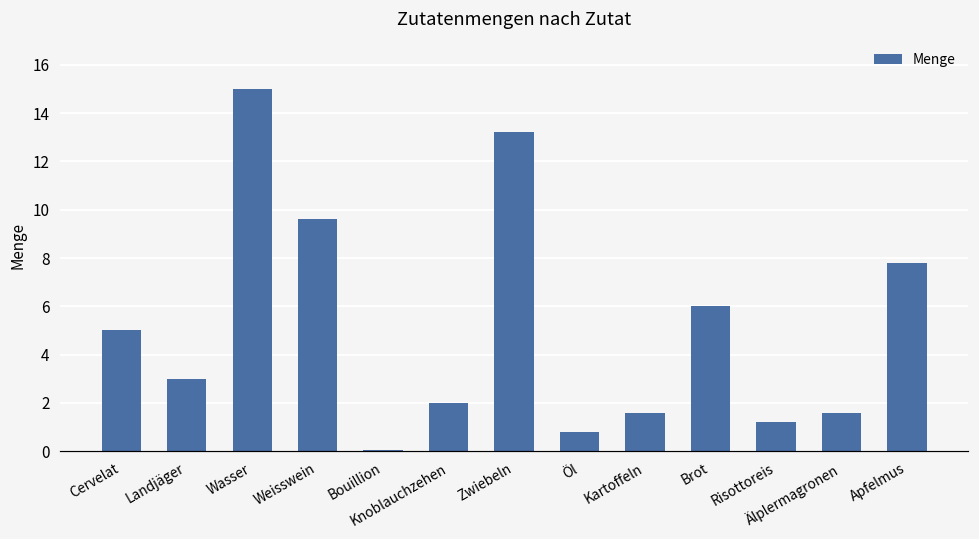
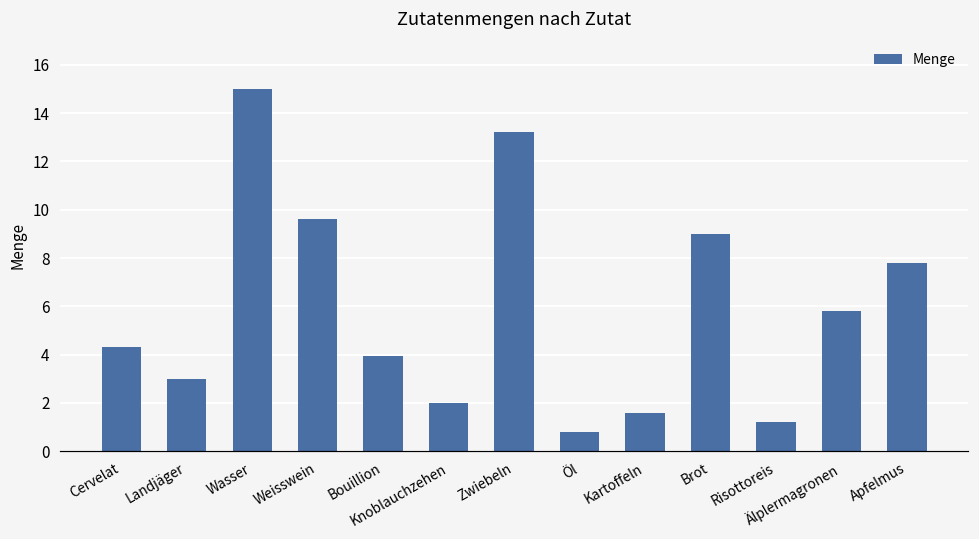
Cervelat: 5.0 -> 4.3
Bouillion: 0.1 -> 3.9
Brot: 6 -> 9
Älplermagronen: 1.6 -> 5.8
